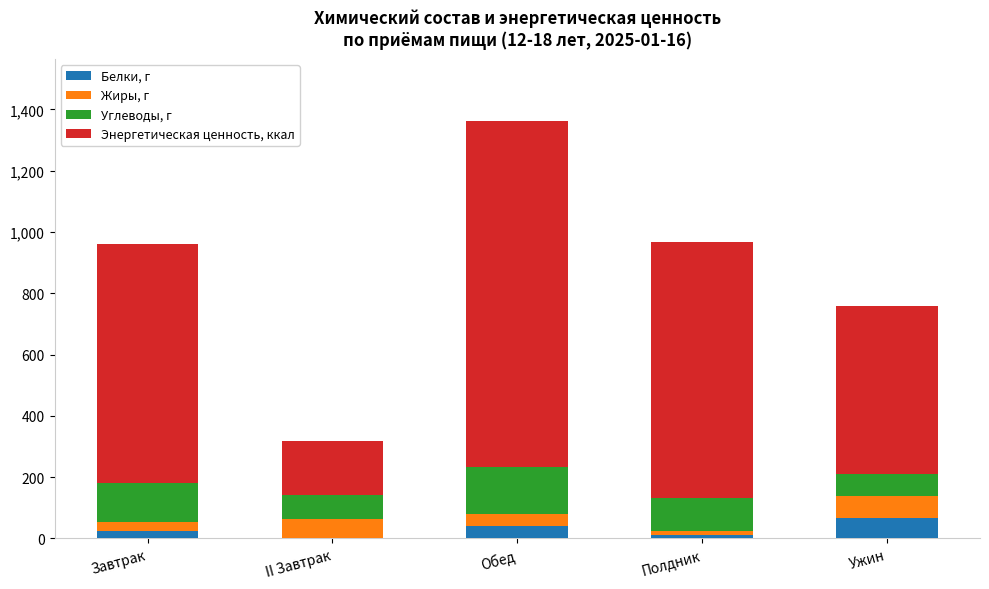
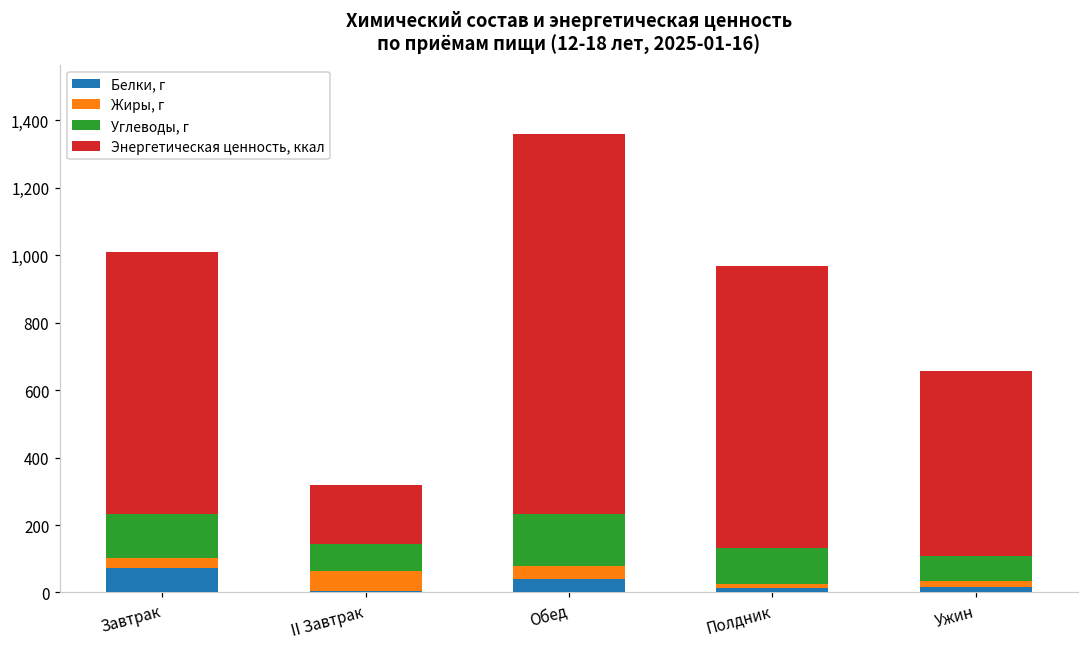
Белки, г, Завтрак: 20 -> 70
Белки, г, Ужин: 70 -> 20
Жиры, г, Ужин: 70 -> 20
